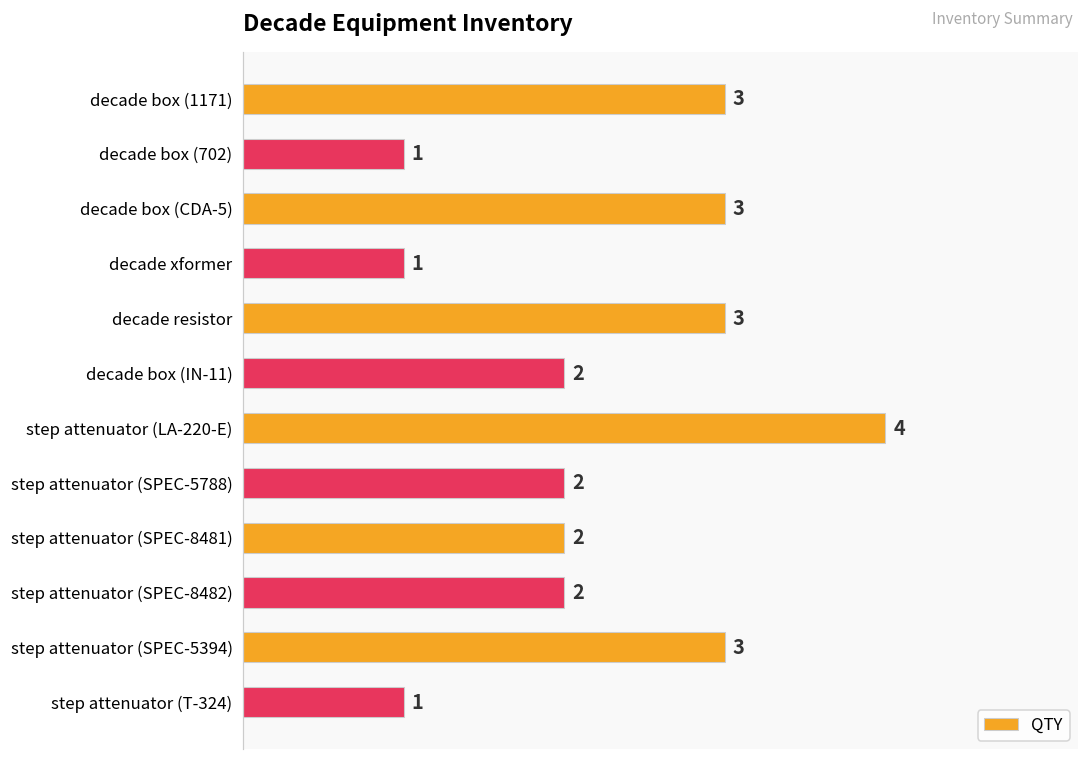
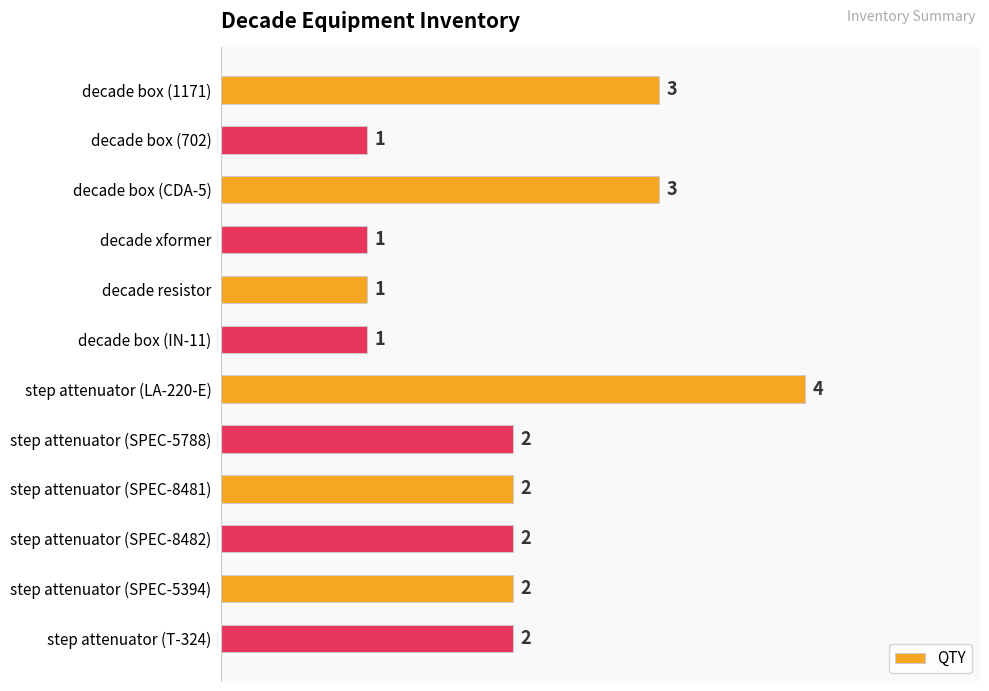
decade resistor: 3 -> 1
decade box (IN-11): 2 -> 1
step attenuator (SPEC-5394): 3 -> 2
step attenuator (T-324): 1 -> 2
